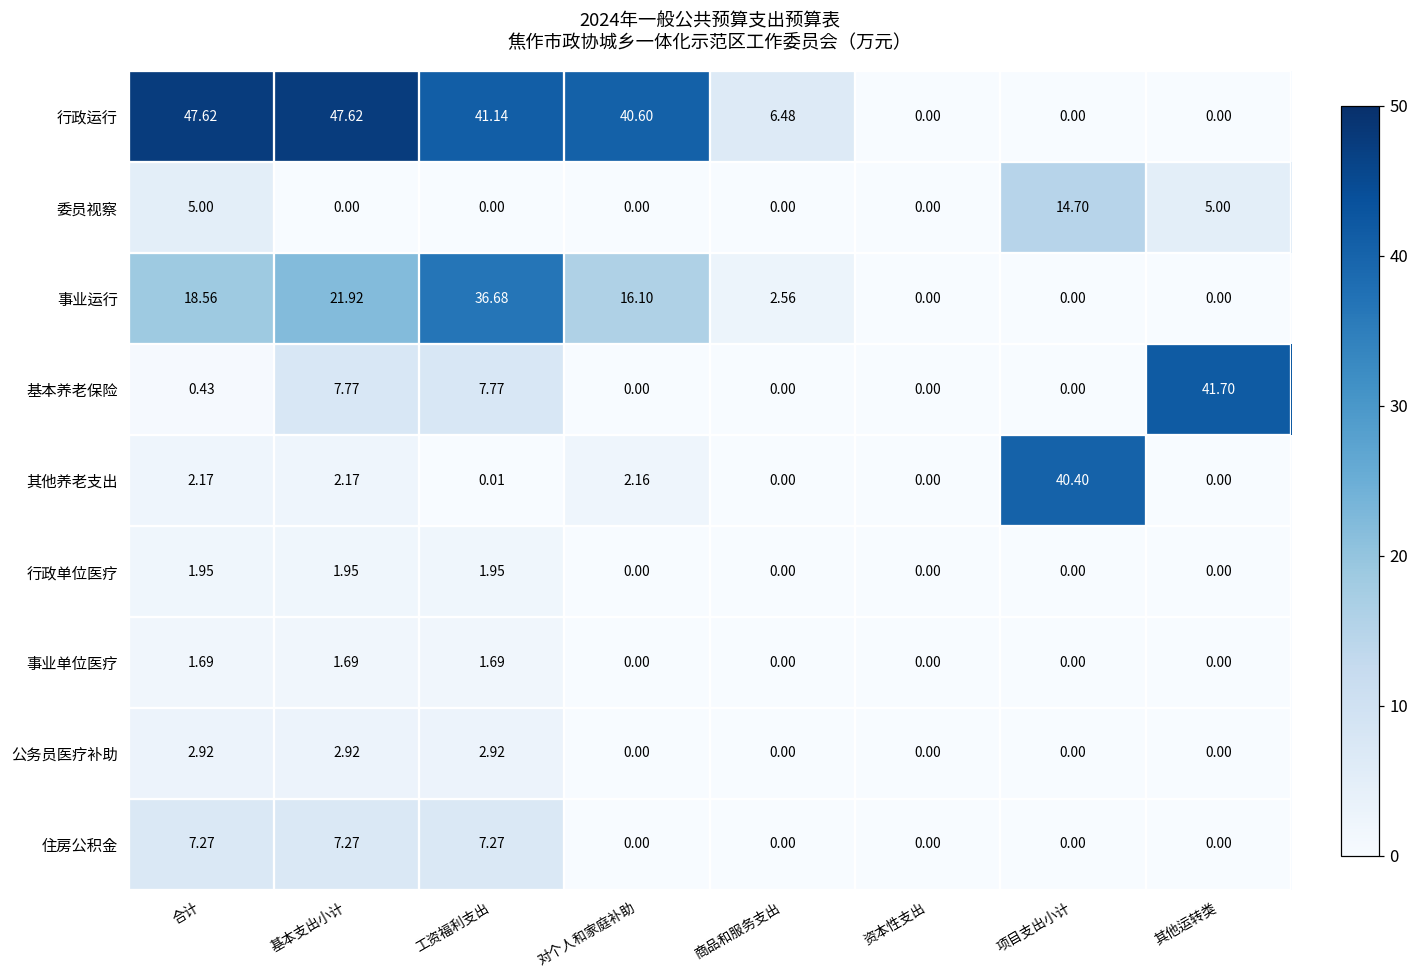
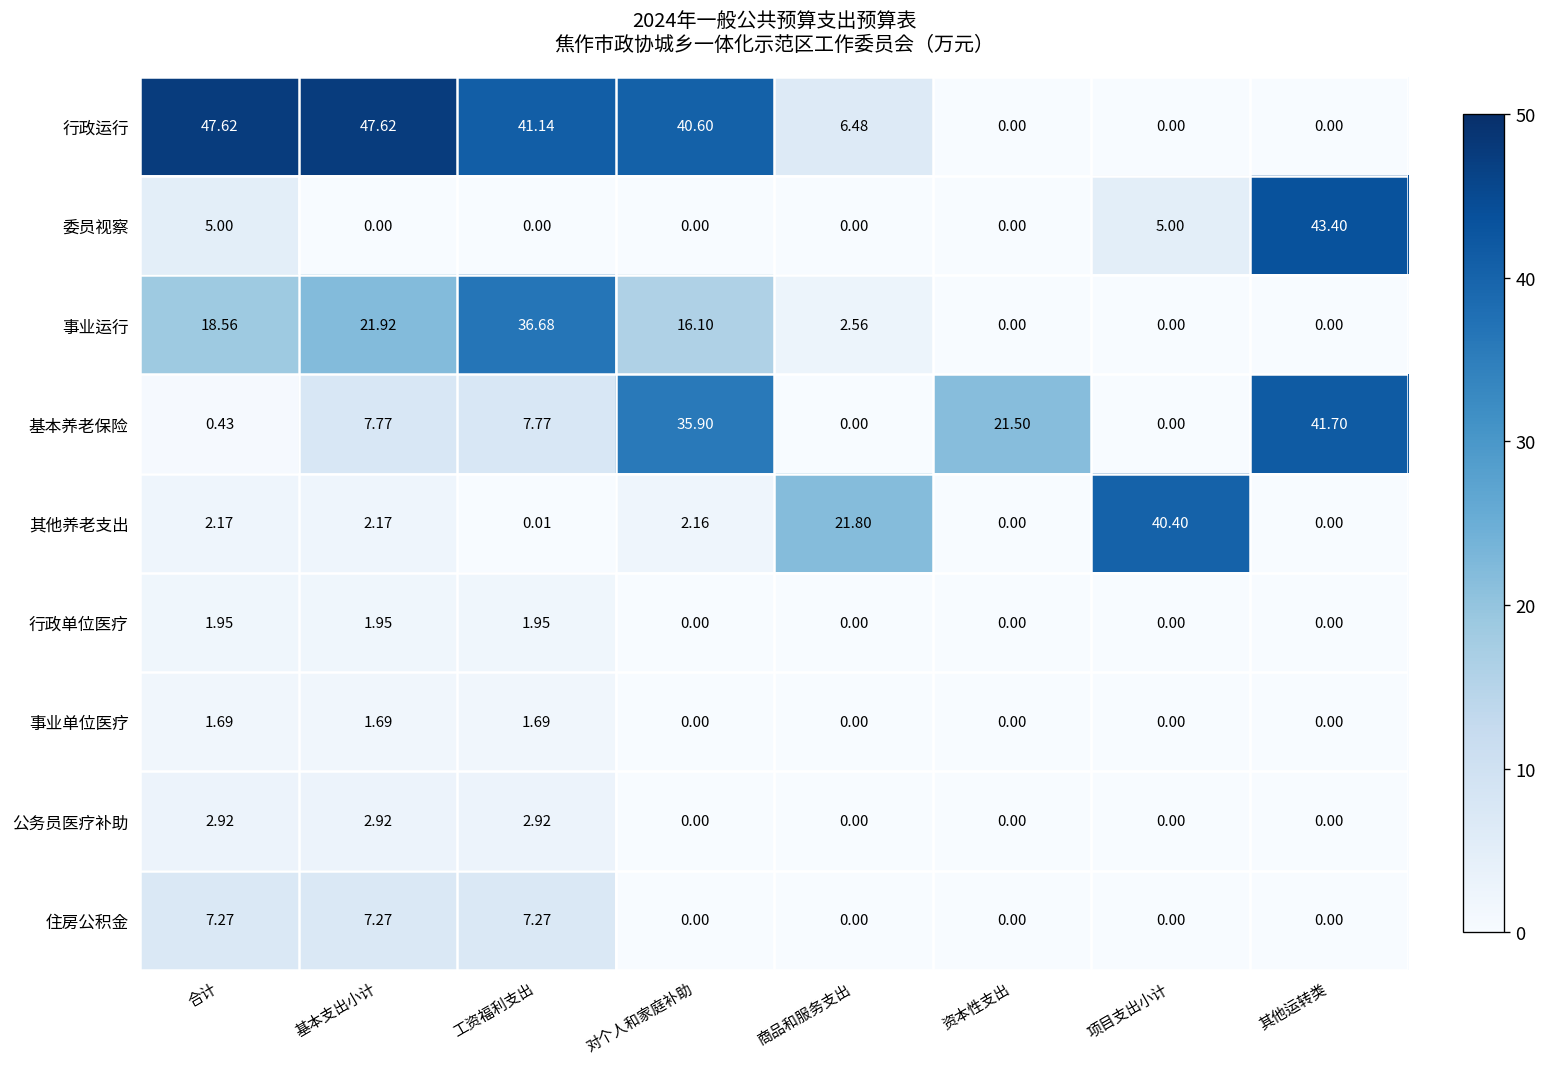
委员视察, 项目支出小计: 14.70 -> 5.00
委员视察, 其他运转类: 5.00 -> 43.40
基本养老保险, 对个人和家庭补助: 0.00 -> 35.90
基本养老保险, 资本性支出: 0.00 -> 21.50
其他养老支出, 商品和服务支出: 0.00 -> 21.80
